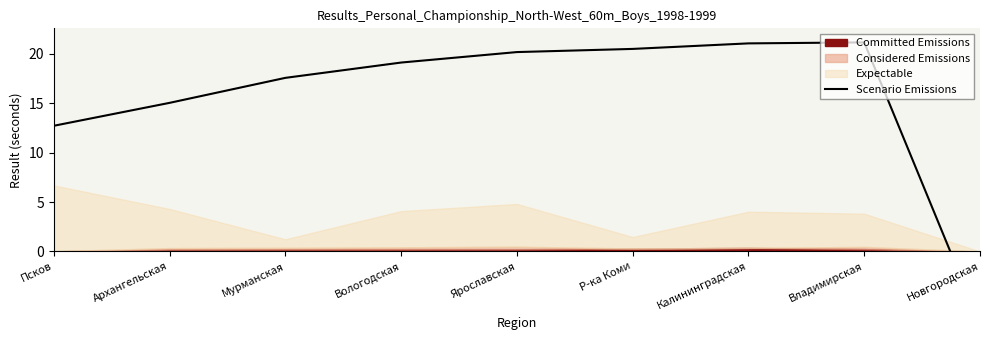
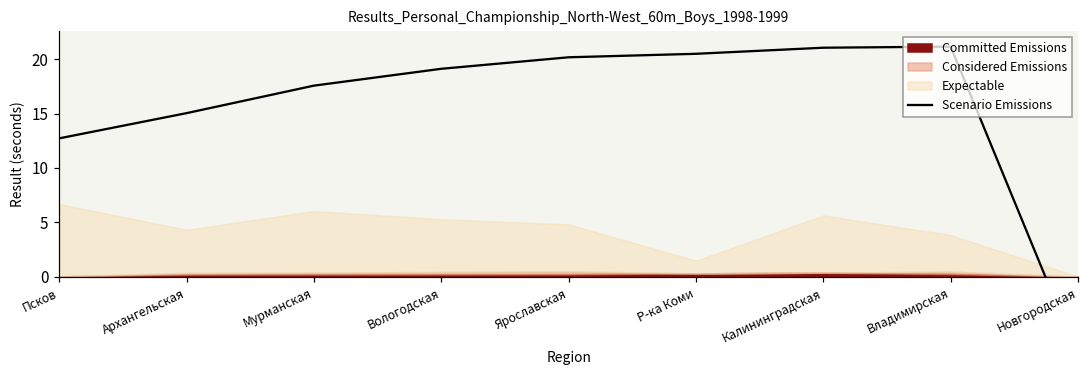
Expectable, Мурманская: 1 -> 6
Expectable, Вологодская: 4 -> 5
Expectable, Калининградская: 4 -> 5
